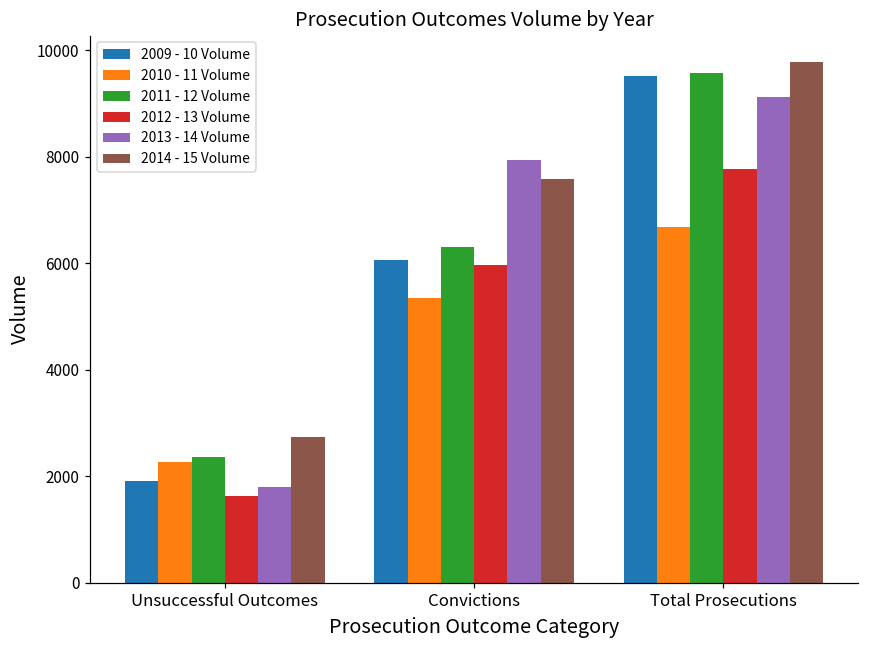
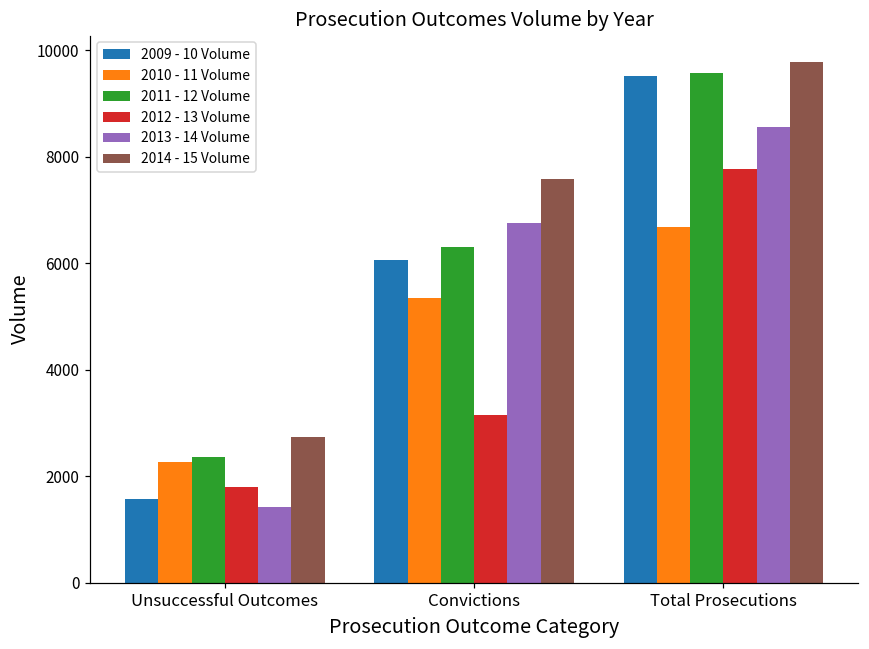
2009 - 10 Volume, Unsuccessful Outcomes: 1900 -> 1600
2012 - 13 Volume, Unsuccessful Outcomes: 1600 -> 1800
2013 - 14 Volume, Unsuccessful Outcomes: 1800 -> 1400
2012 - 13 Volume, Convictions: 6000 -> 3200
2013 - 14 Volume, Convictions: 7900 -> 6800
2013 - 14 Volume, Total Prosecutions: 9100 -> 8600
